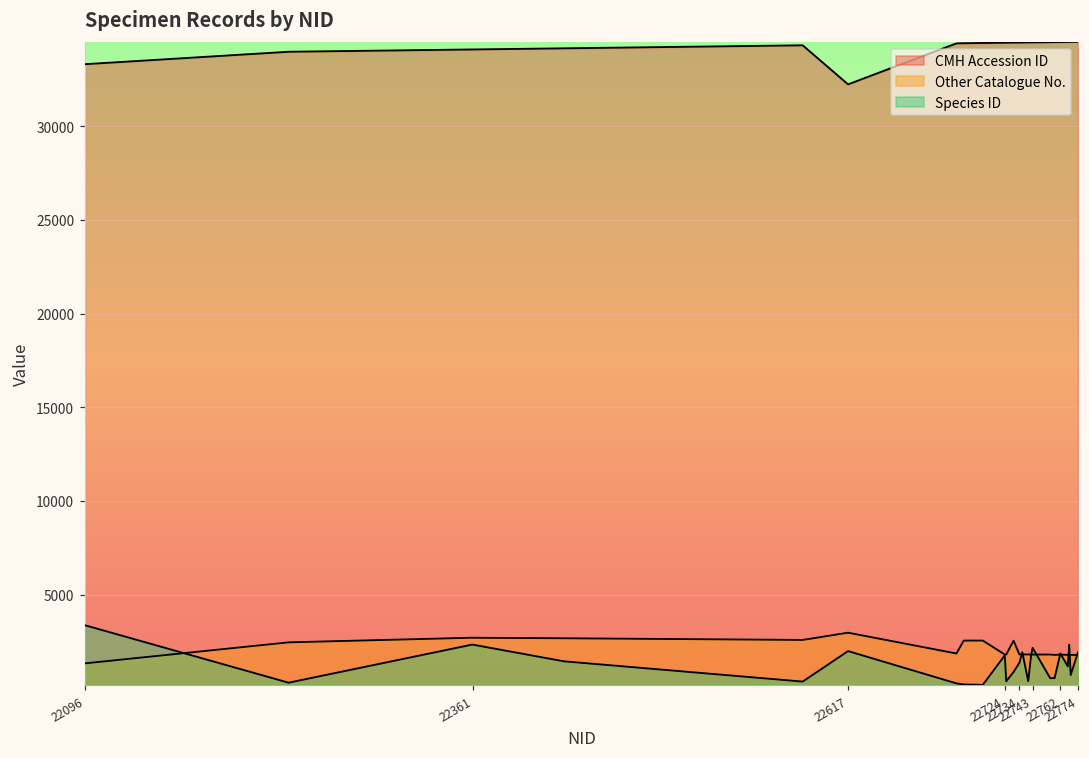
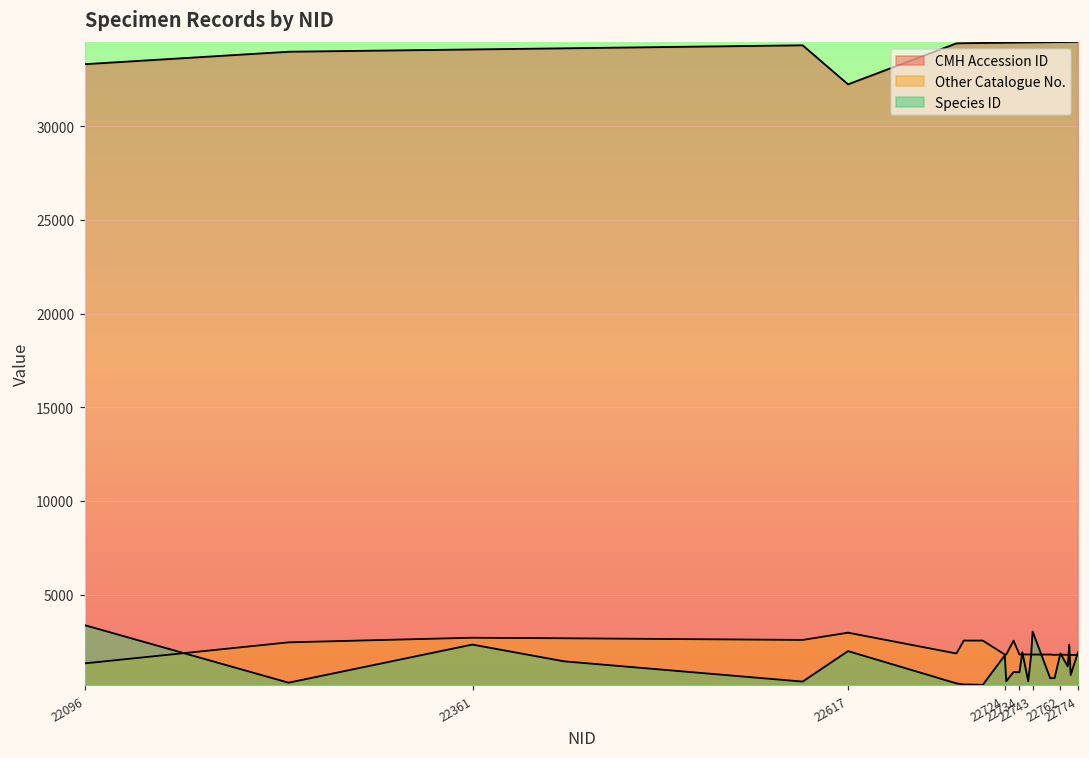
Species ID, 22734: 1400 -> 900
Species ID, 22743: 2200 -> 3000
